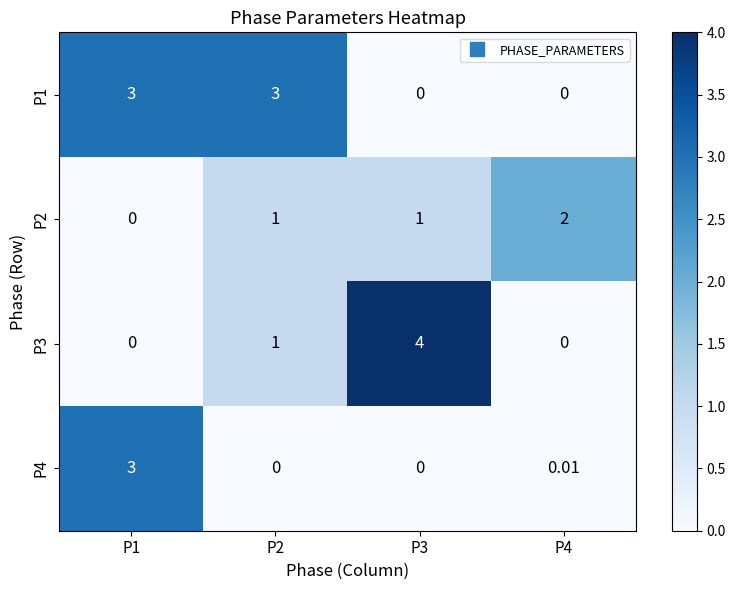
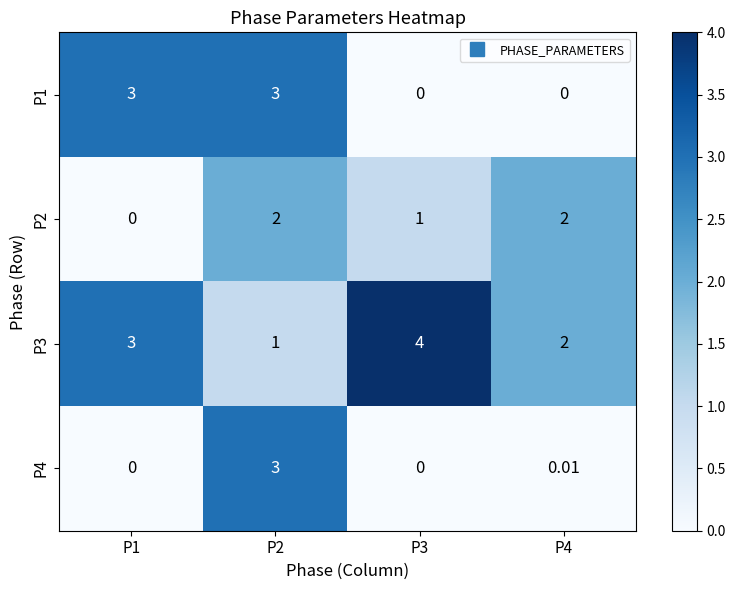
P2, P2: 1 -> 2
P3, P1: 0 -> 3
P3, P4: 0 -> 2
P4, P1: 3 -> 0
P4, P2: 0 -> 3
